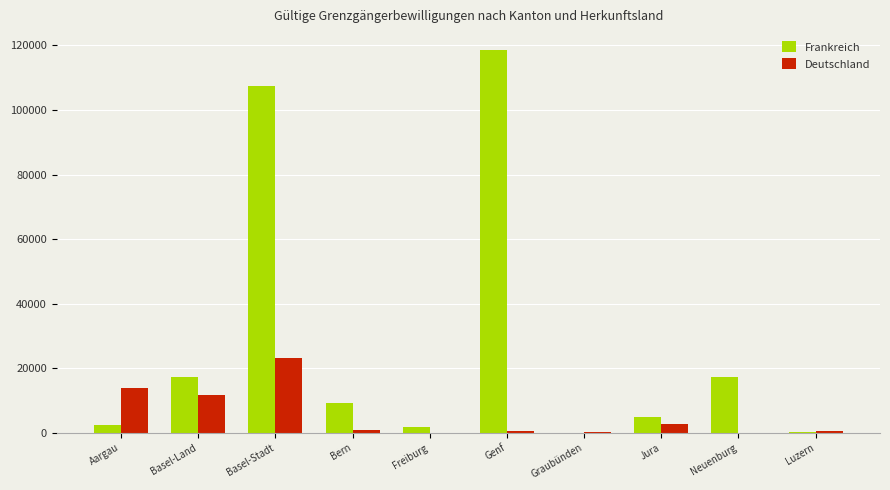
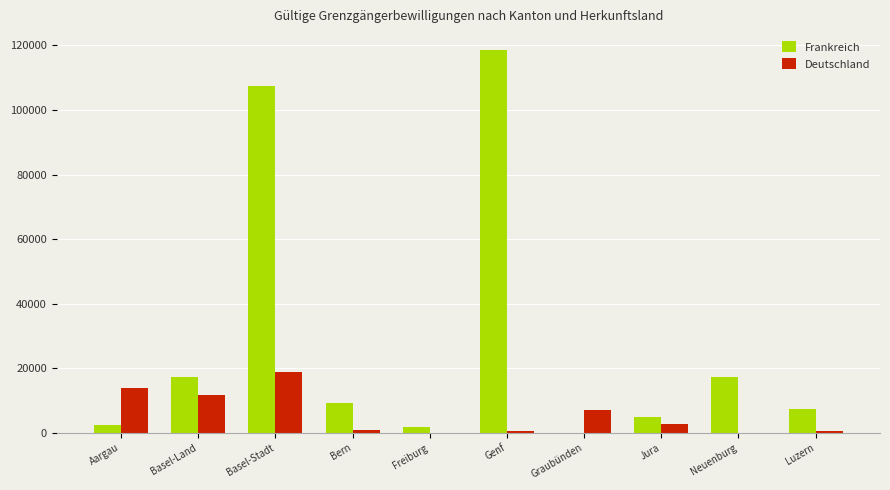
Deutschland, Basel-Stadt: 23000 -> 19000
Deutschland, Graubünden: 0 -> 7000
Frankreich, Luzern: 0 -> 7000
